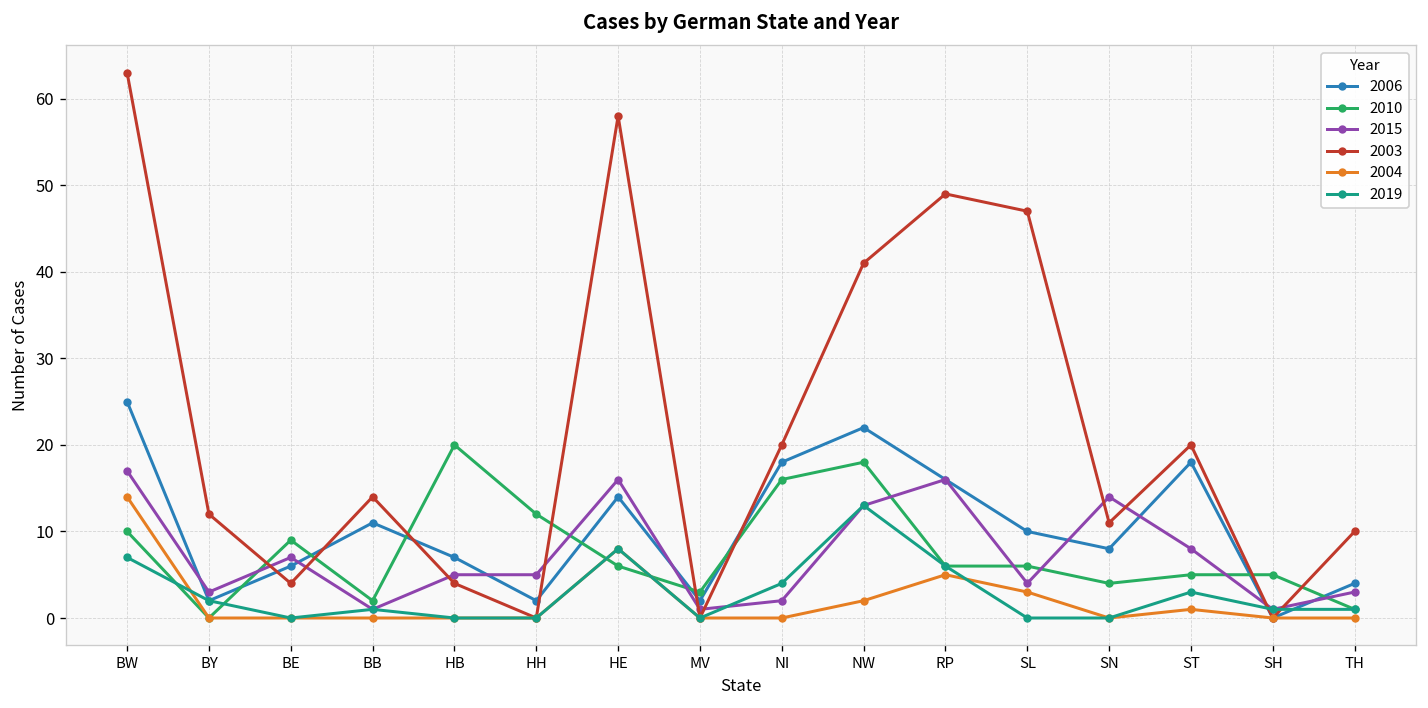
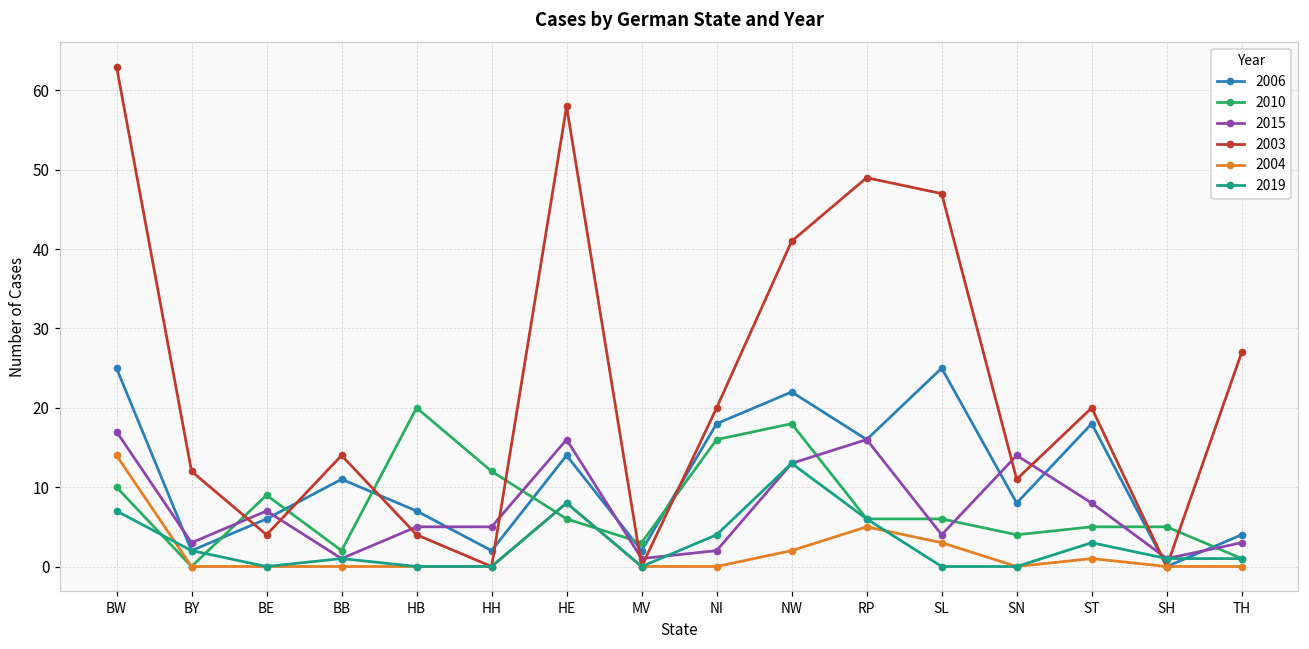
2006, SL: 10 -> 25
2003, TH: 10 -> 27
